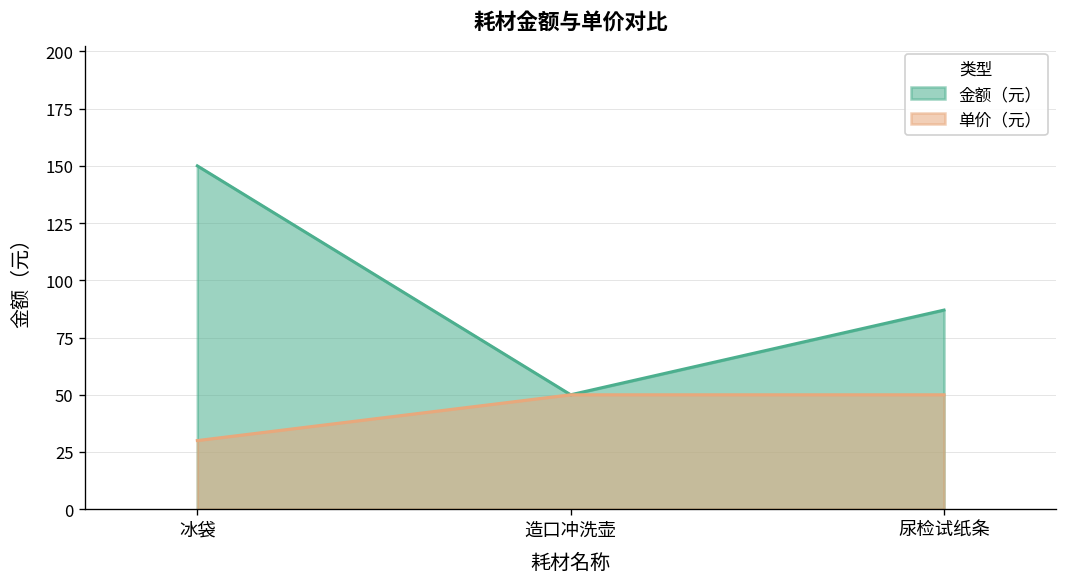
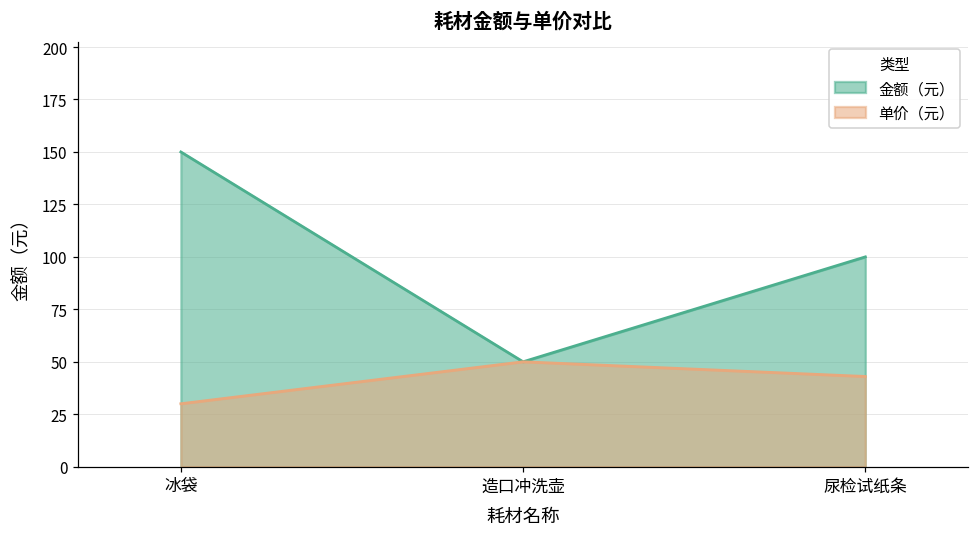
金额（元）, 尿检试纸条: 87 -> 100
单价（元）, 尿检试纸条: 50 -> 43
